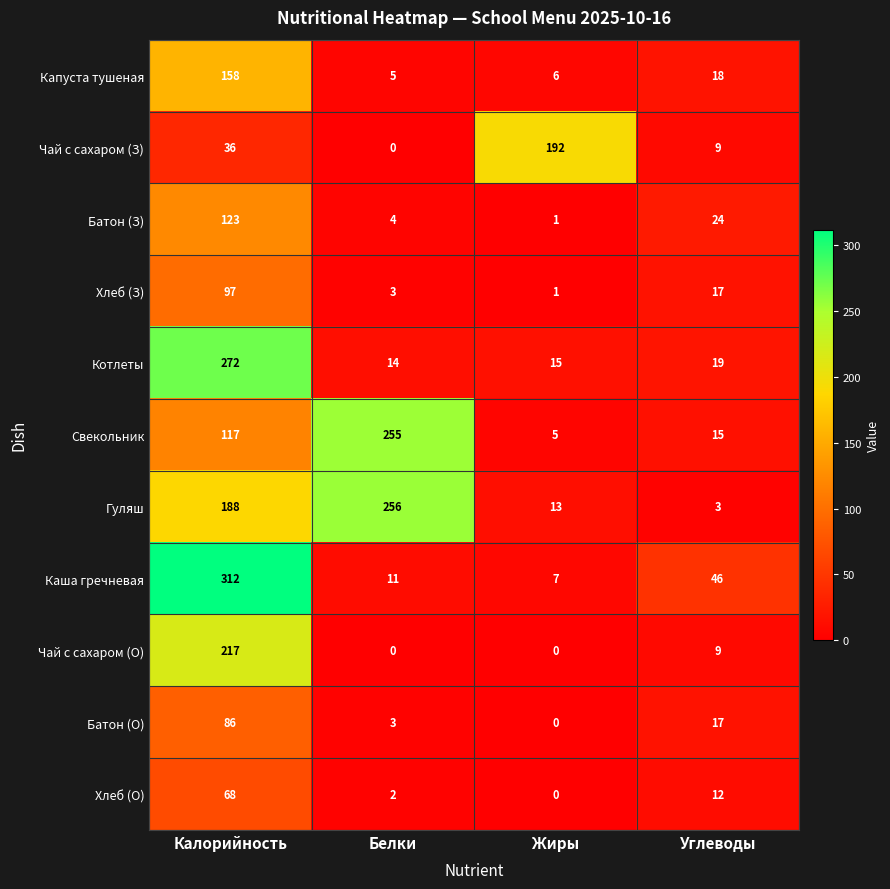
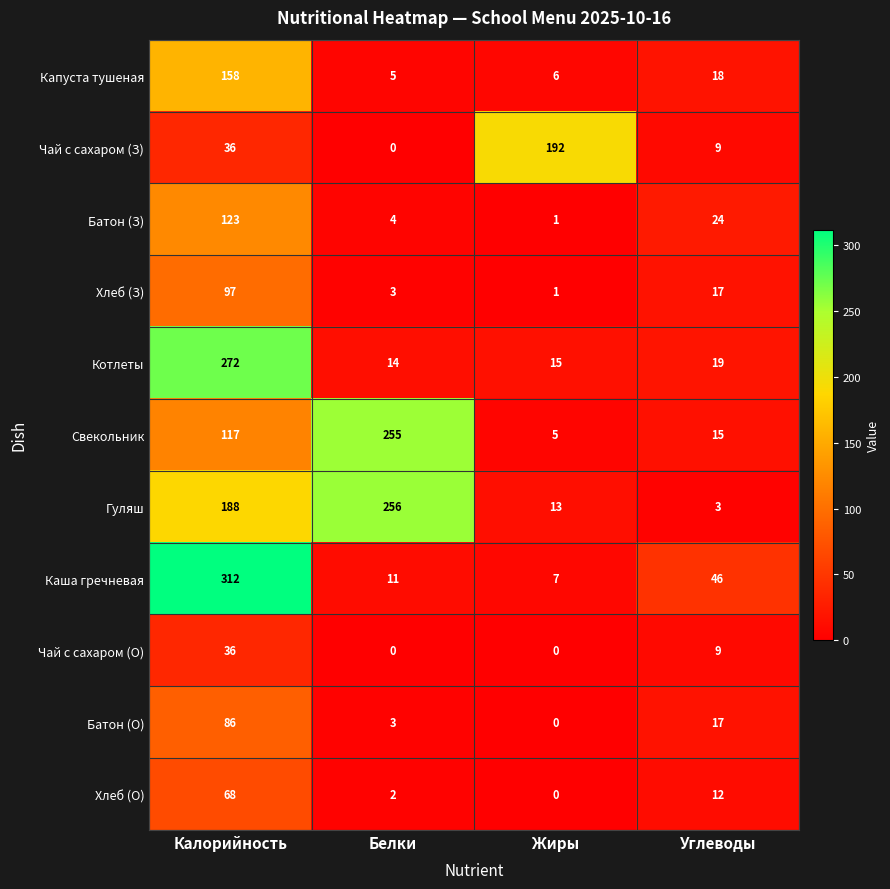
Чай с сахаром (О), Калорийность: 217 -> 36
